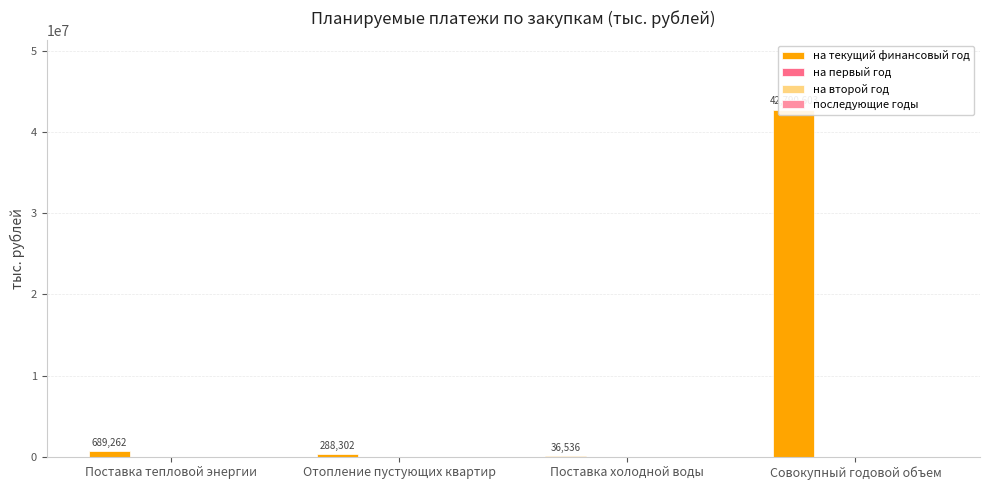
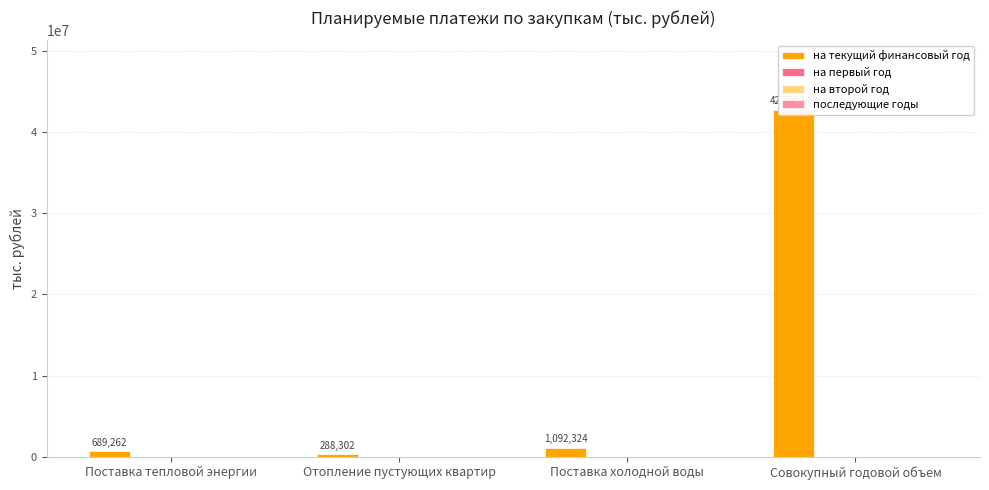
на текущий финансовый год, Поставка холодной воды: 36,536 -> 1,092,324
